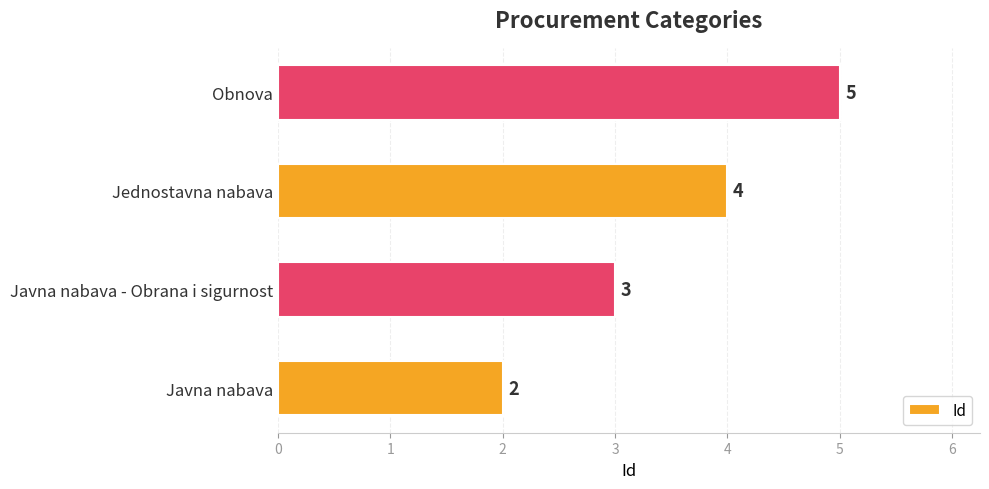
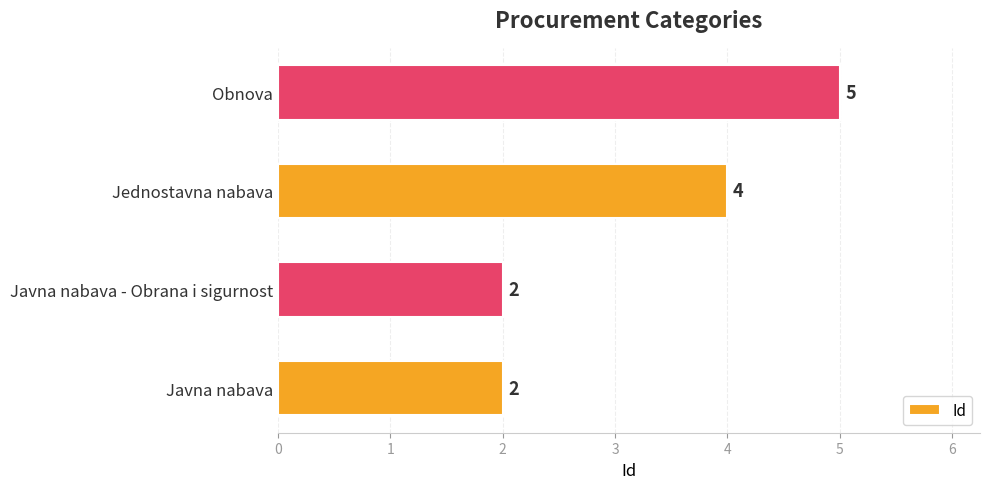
Javna nabava - Obrana i sigurnost: 3 -> 2
